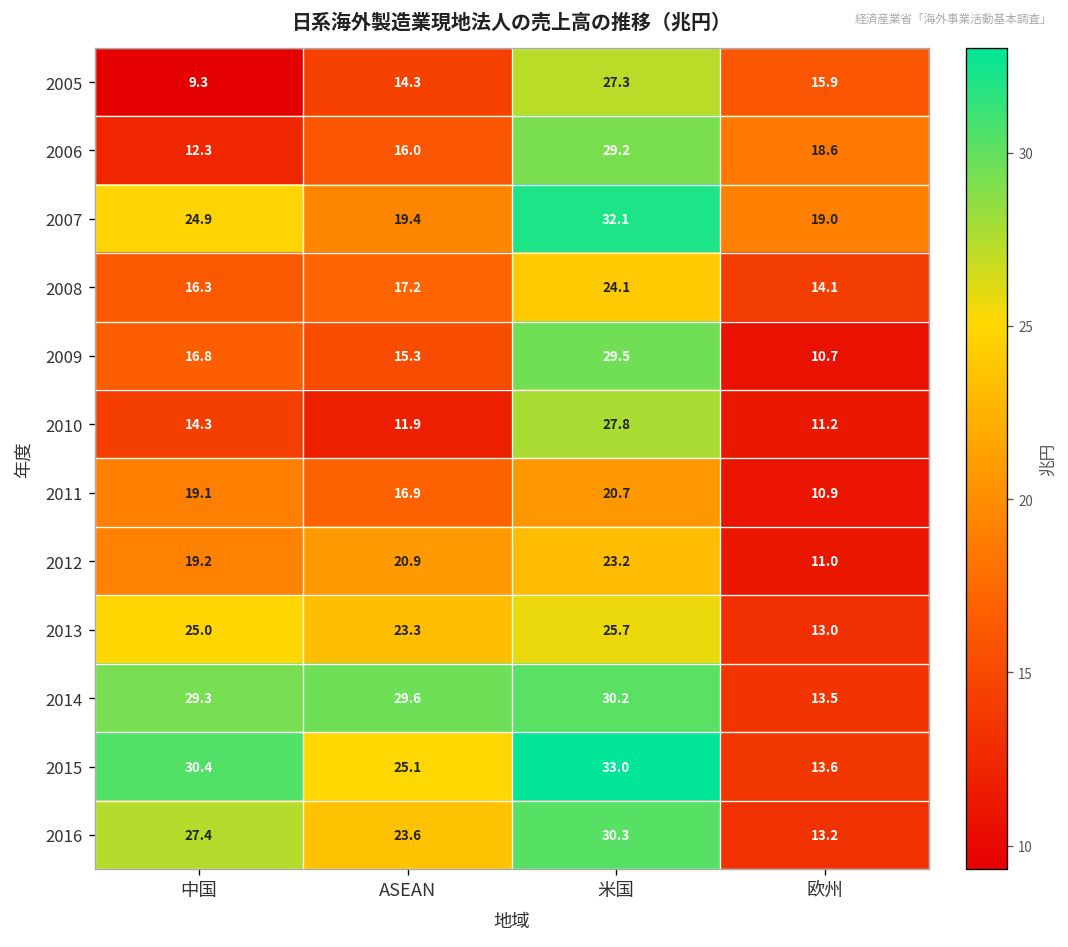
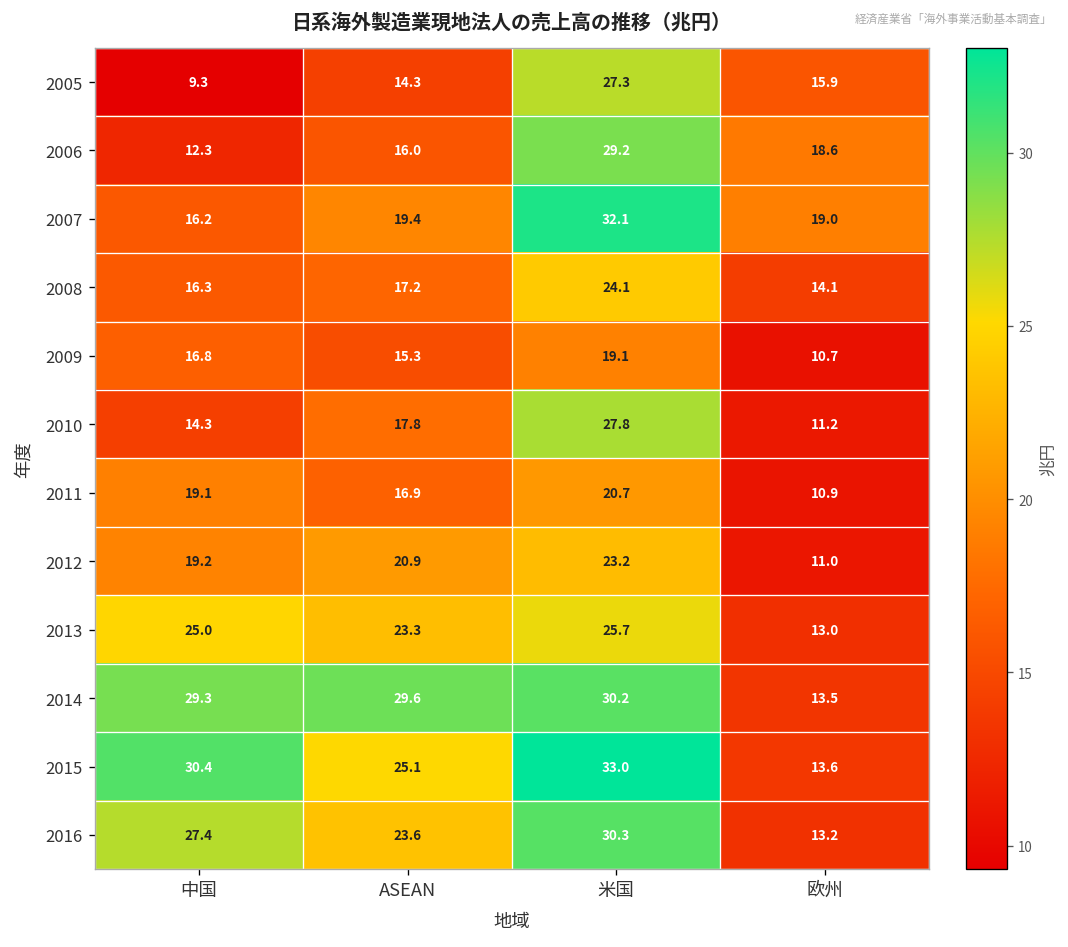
2007, 中国: 24.9 -> 16.2
2009, 米国: 29.5 -> 19.1
2010, ASEAN: 11.9 -> 17.8
